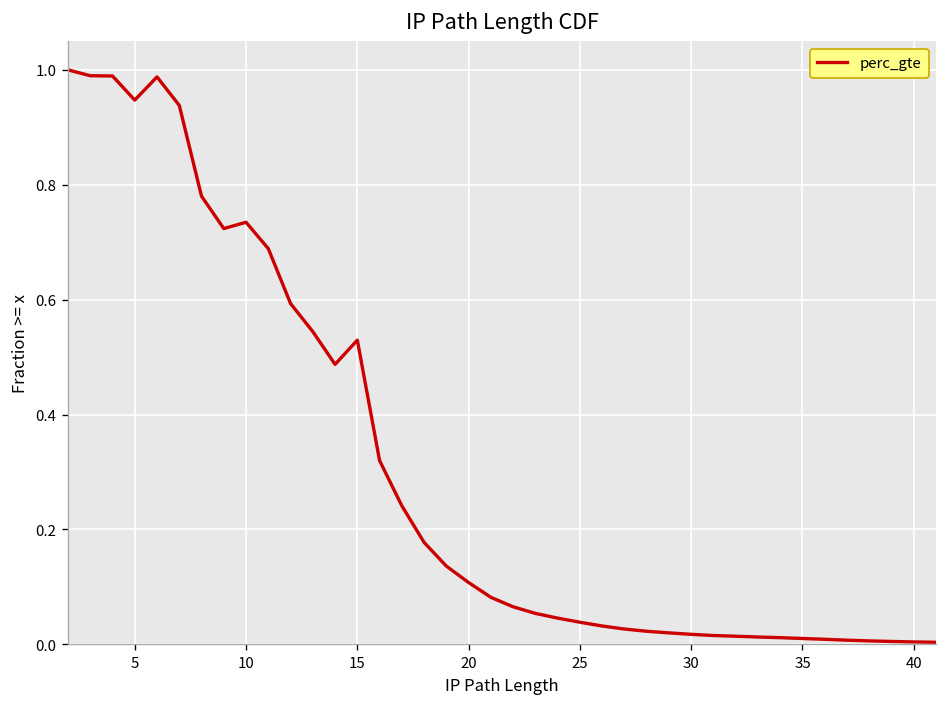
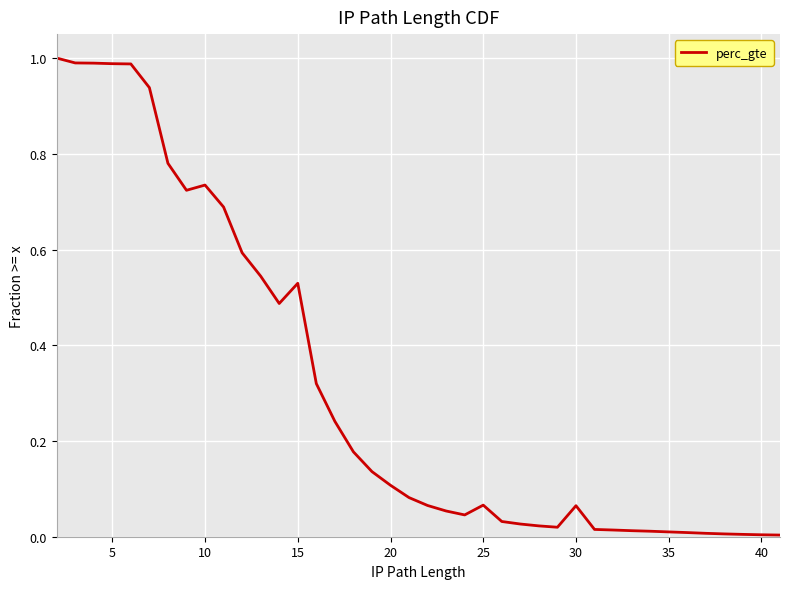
5: 0.95 -> 0.99
25: 0.04 -> 0.07
30: 0.02 -> 0.06
